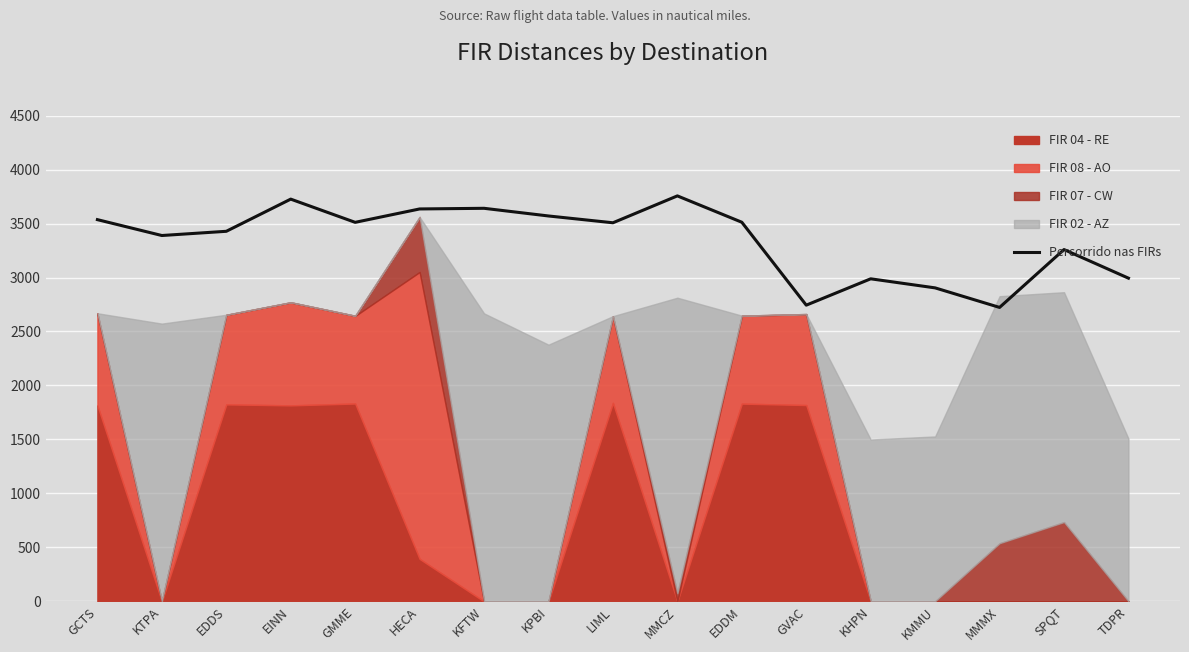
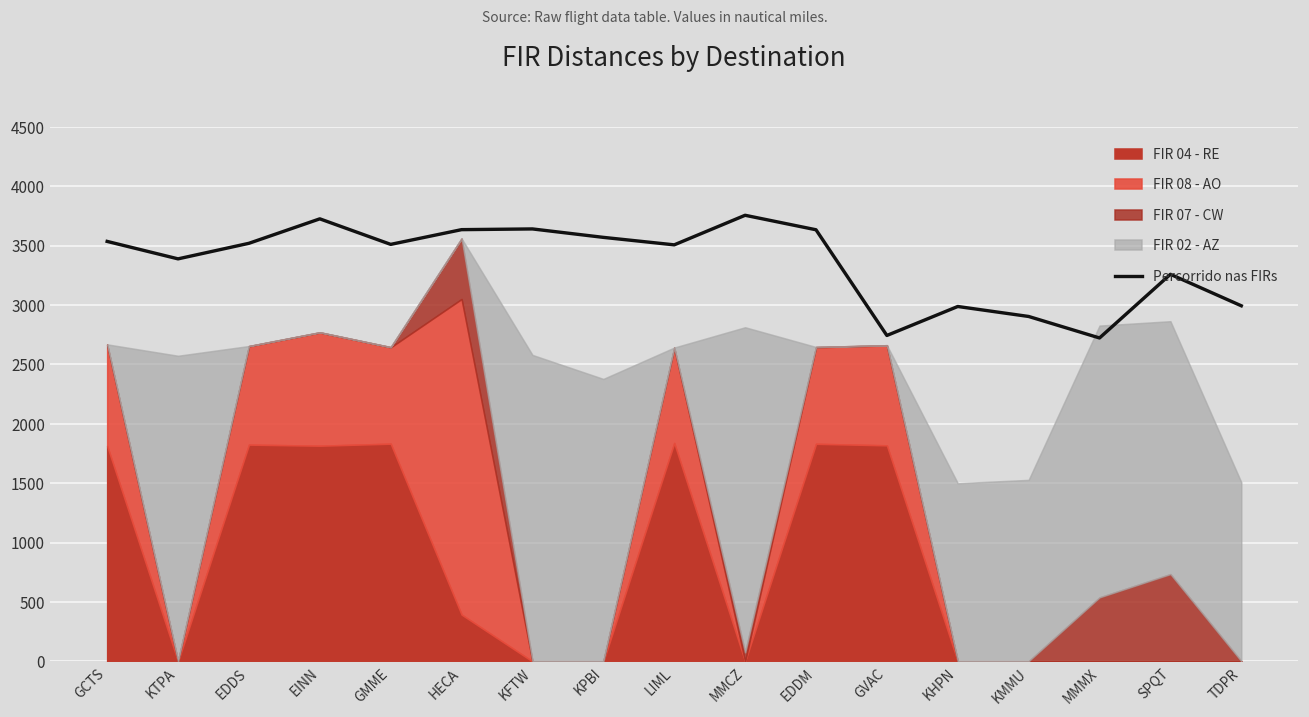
Percorrido nas FIRs, EDDS: 3430 -> 3520
FIR 02 - AZ, KFTW: 2670 -> 2580
Percorrido nas FIRs, EDDM: 3510 -> 3630
